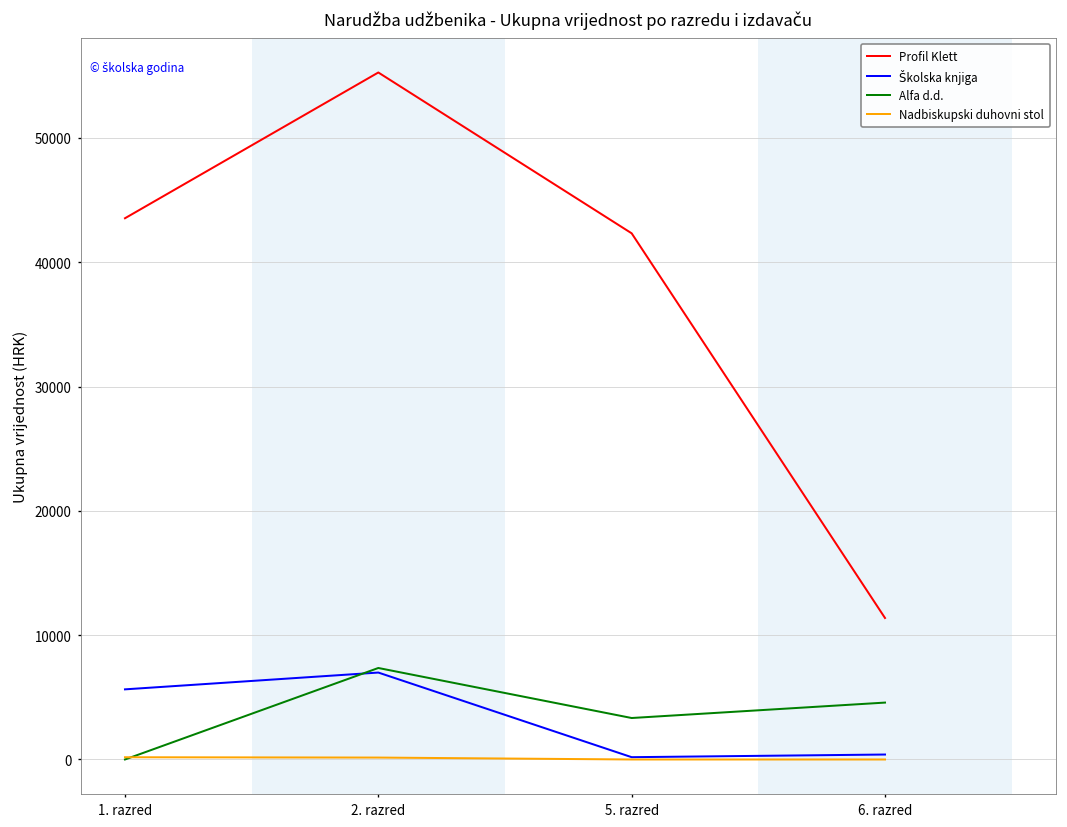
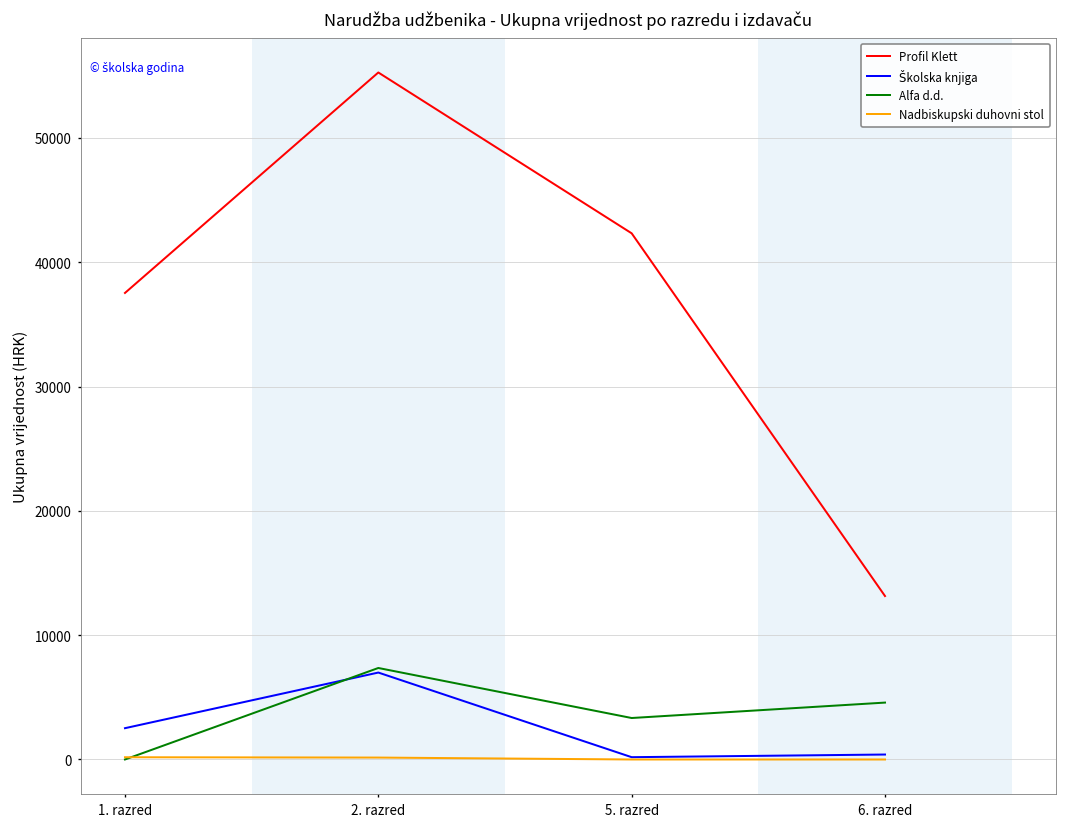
Profil Klett, 1. razred: 43500 -> 37500
Školska knjiga, 1. razred: 5600 -> 2500
Profil Klett, 6. razred: 11400 -> 13100
